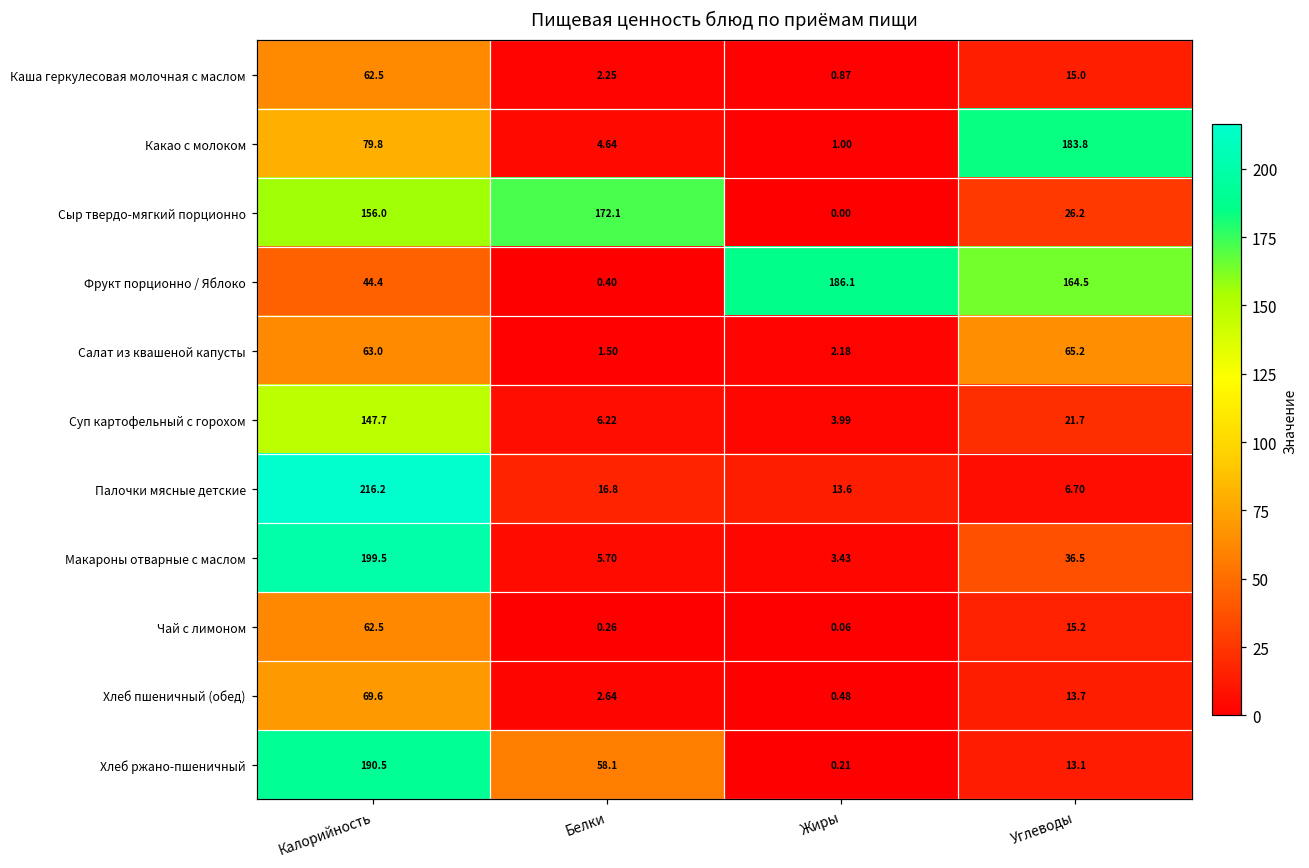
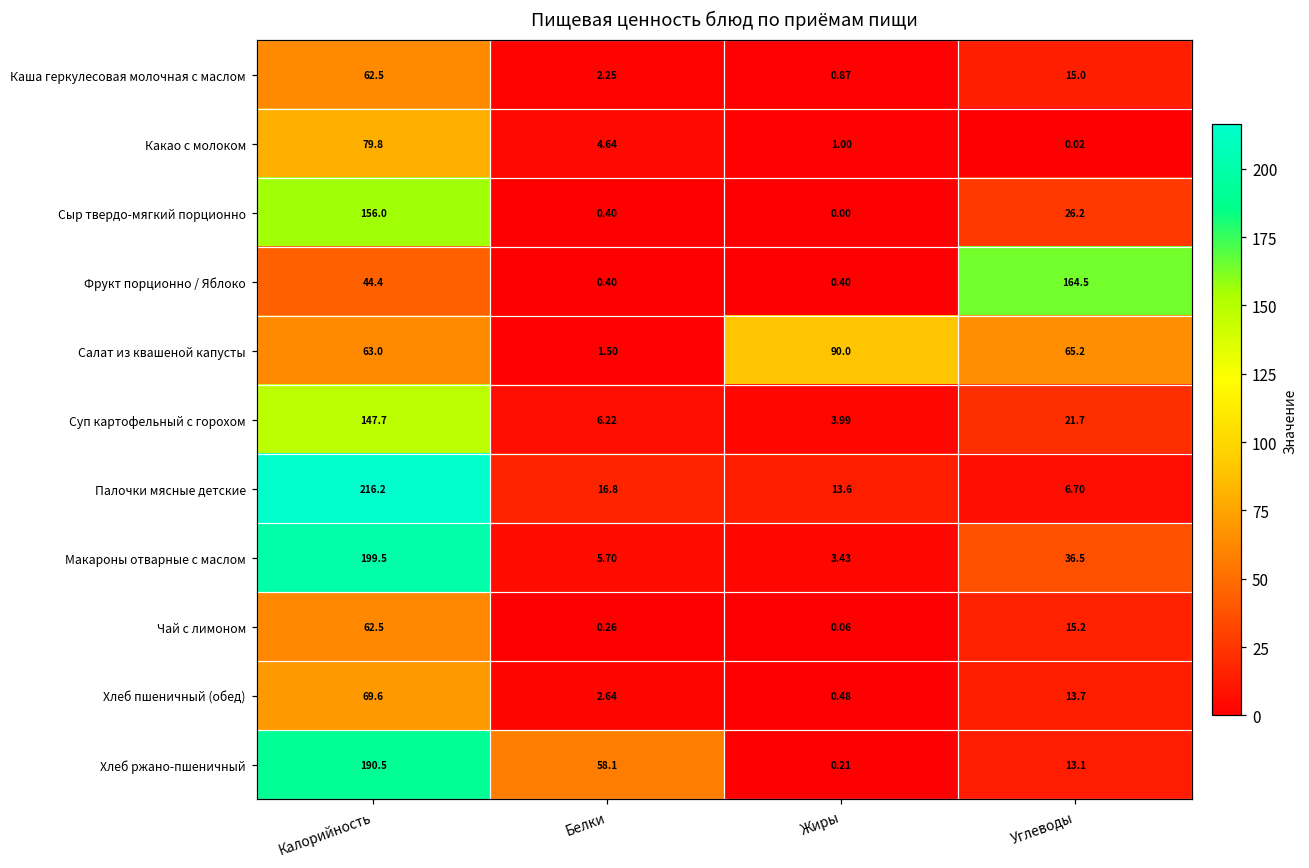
Какао с молоком, Углеводы: 183.8 -> 0.02
Сыр твердо-мягкий порционно, Белки: 172.1 -> 0.40
Фрукт порционно / Яблоко, Жиры: 186.1 -> 0.40
Салат из квашеной капусты, Жиры: 2.18 -> 90.0
